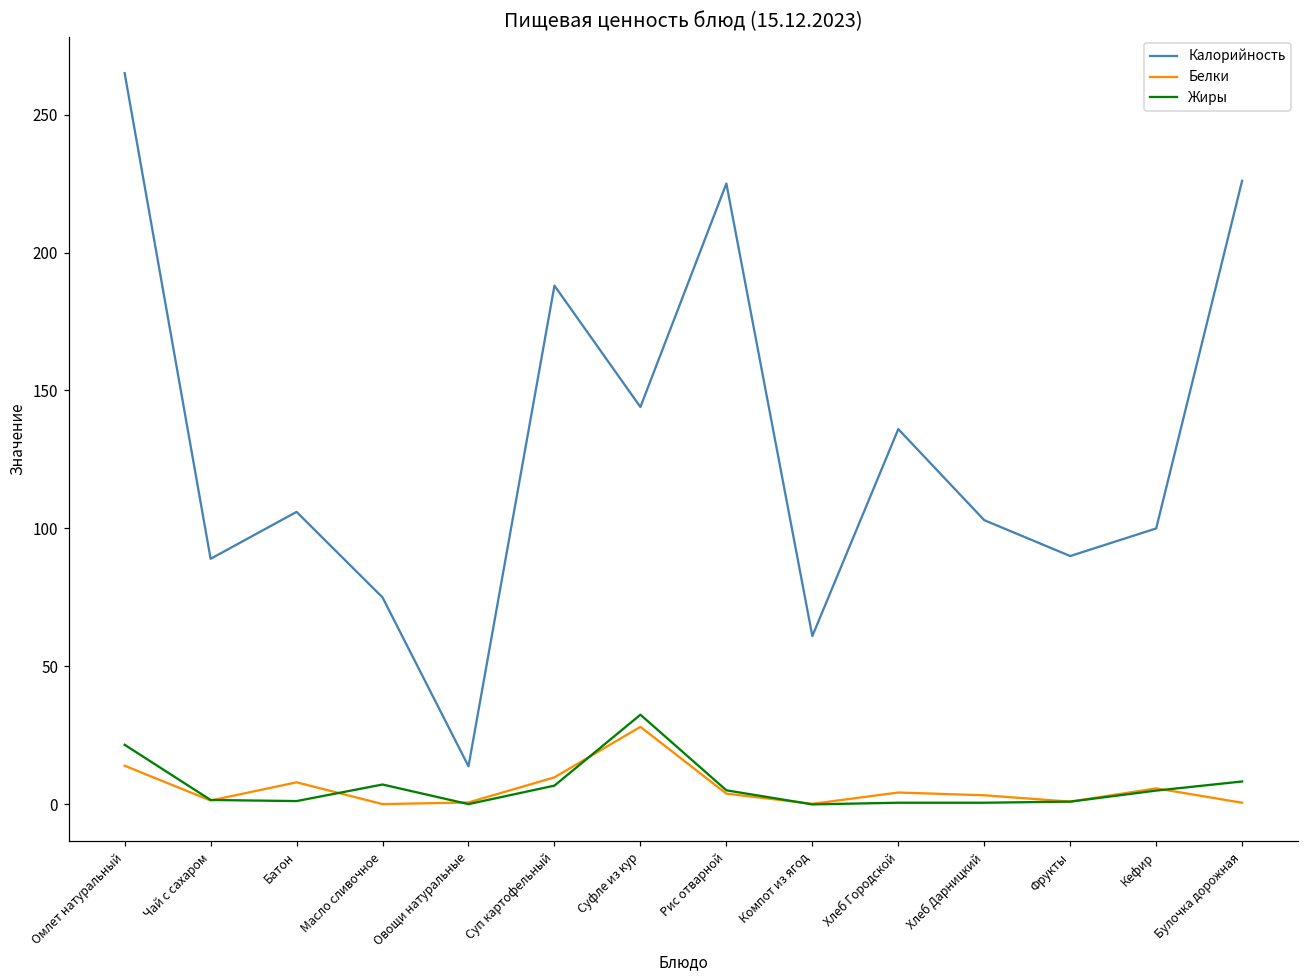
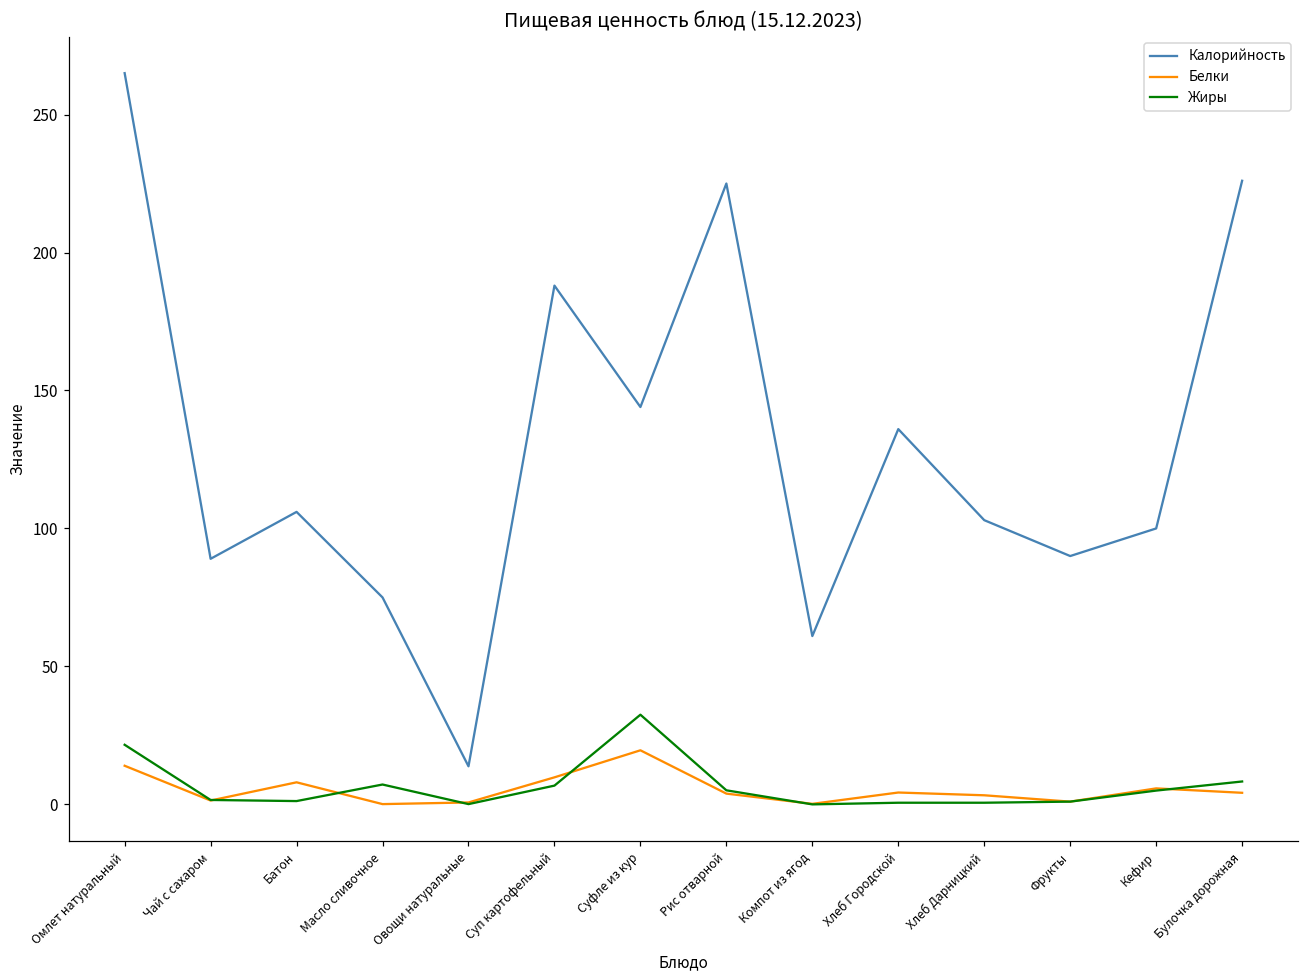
Белки, Суфле из кур: 28 -> 20
Белки, Булочка дорожная: 1 -> 4
